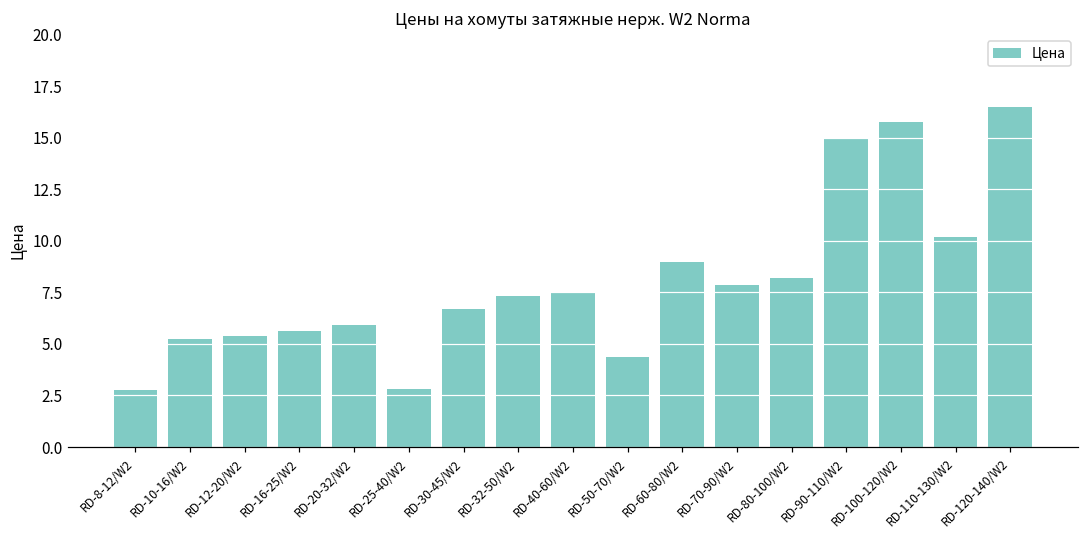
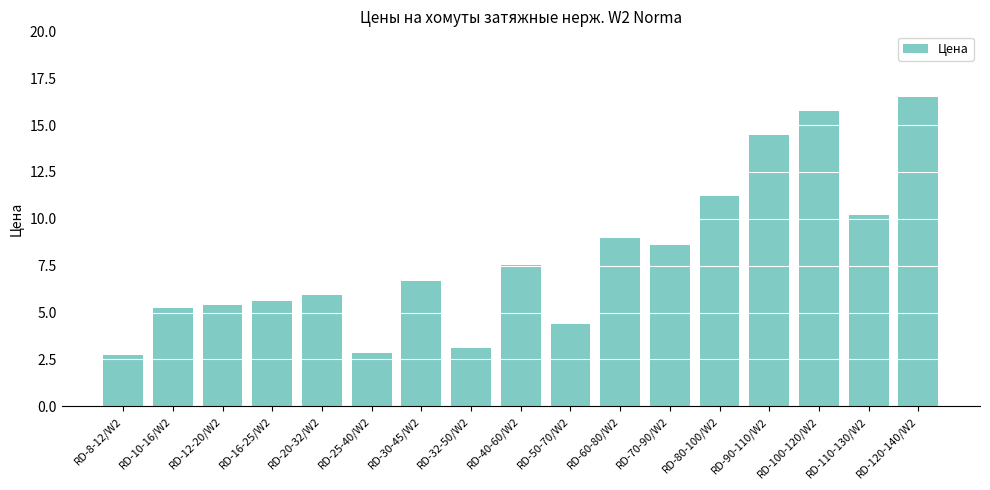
RD-32-50/W2: 7.3 -> 3.1
RD-70-90/W2: 7.9 -> 8.6
RD-80-100/W2: 8.2 -> 11.2
RD-90-110/W2: 15.0 -> 14.5
